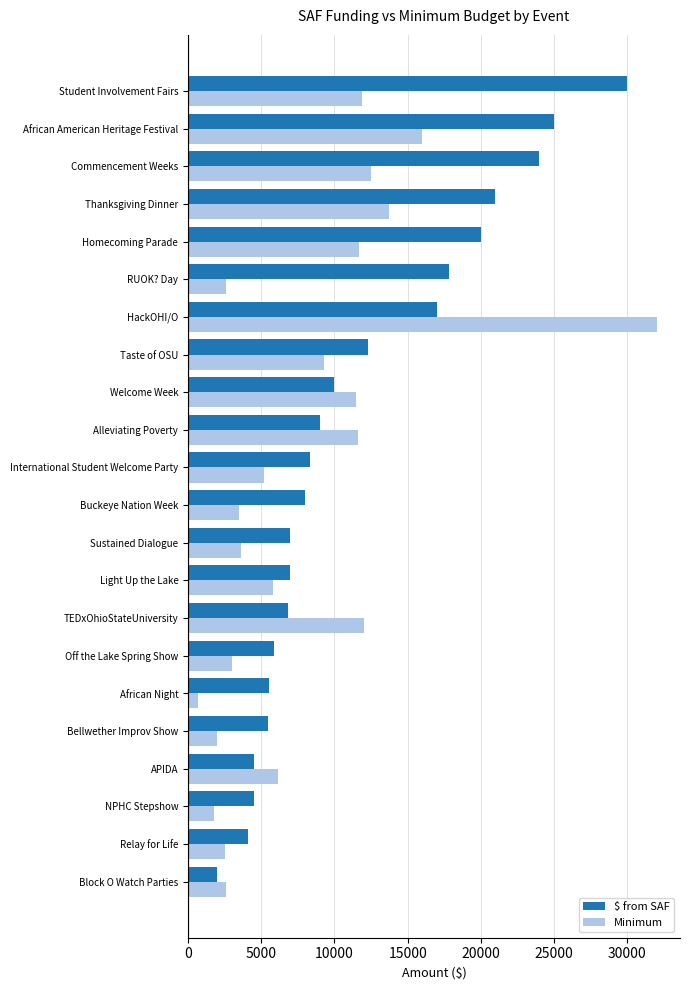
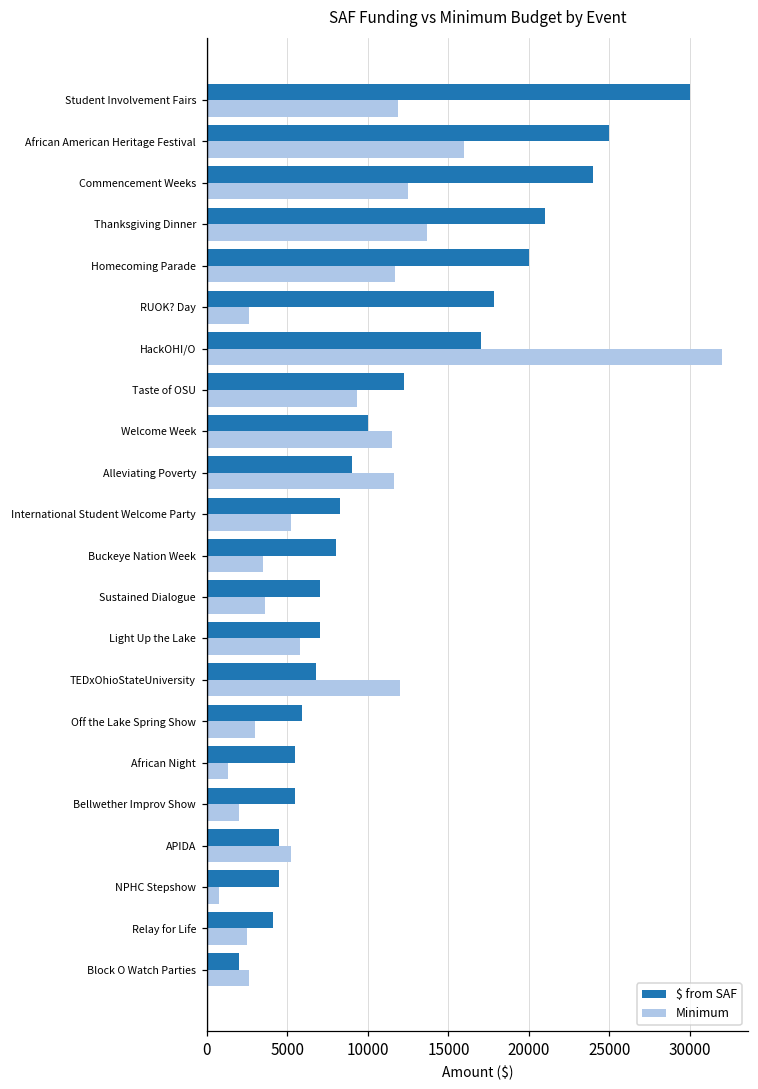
Minimum, African Night: 700 -> 1300
Minimum, APIDA: 6100 -> 5200
Minimum, NPHC Stepshow: 1800 -> 800
